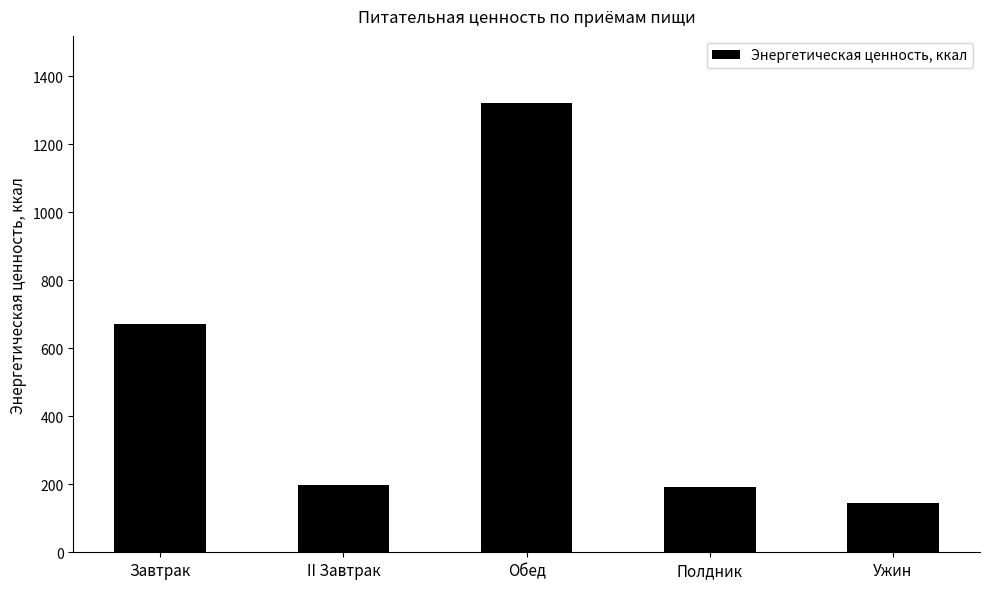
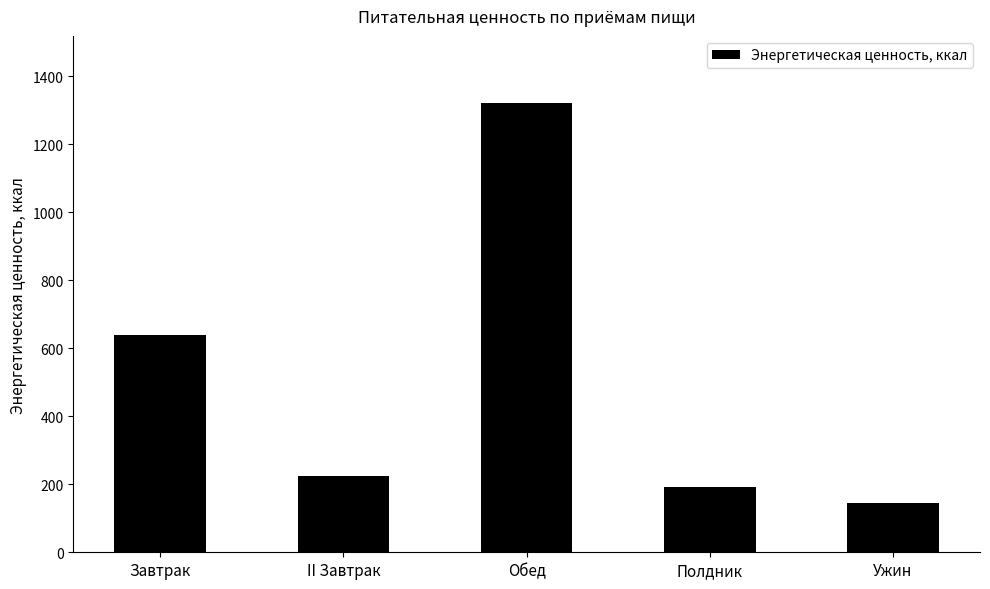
Завтрак: 670 -> 640
II Завтрак: 200 -> 220
